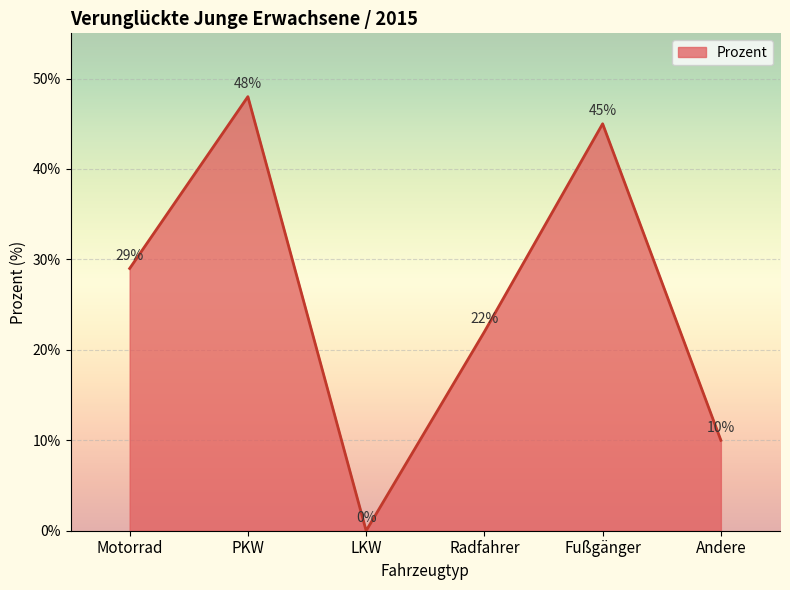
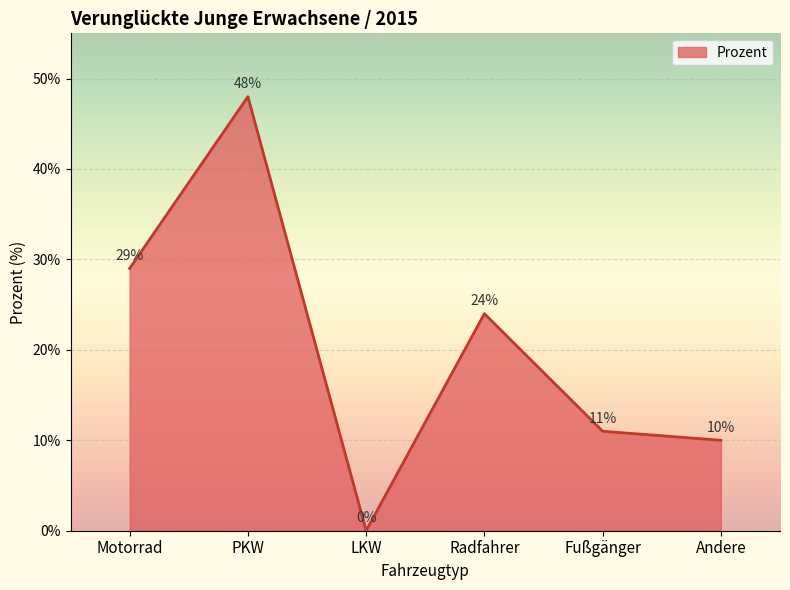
Radfahrer: 22% -> 24%
Fußgänger: 45% -> 11%
